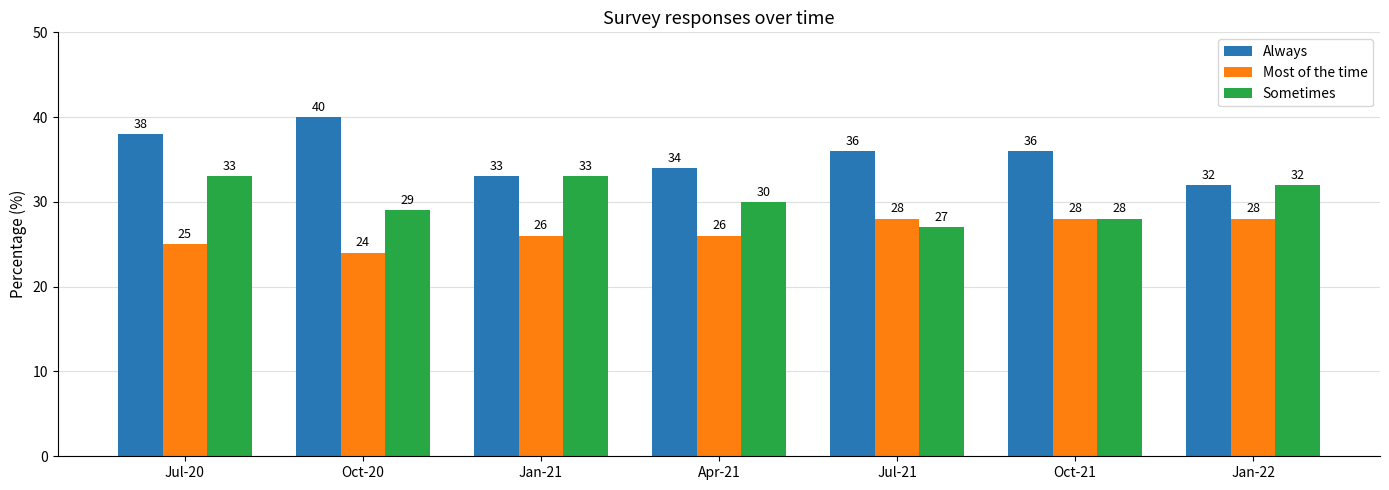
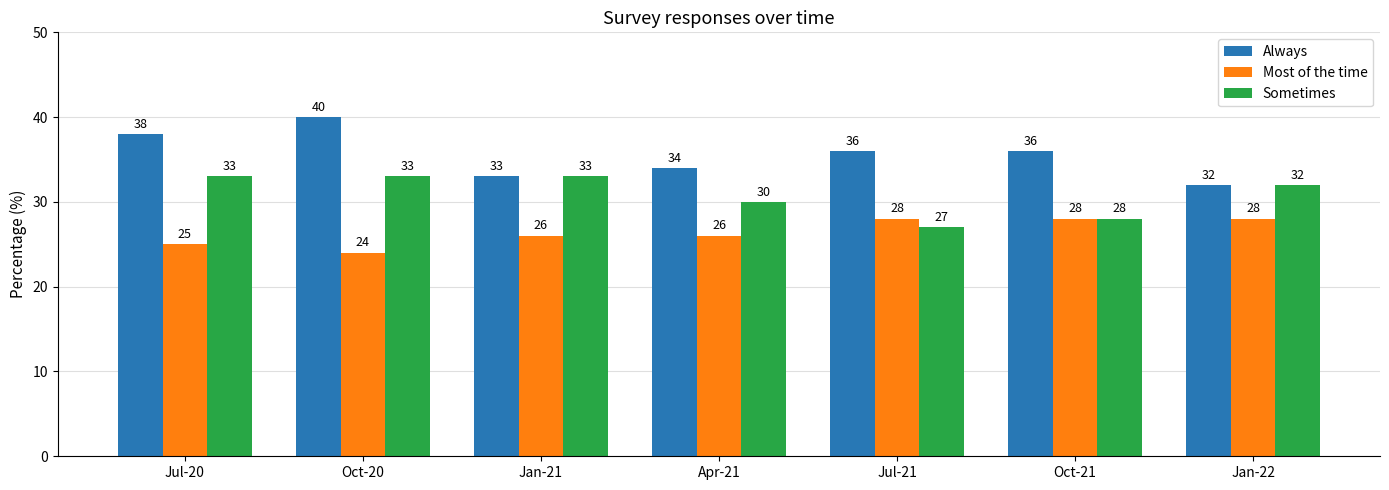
Sometimes, Oct-20: 29 -> 33
